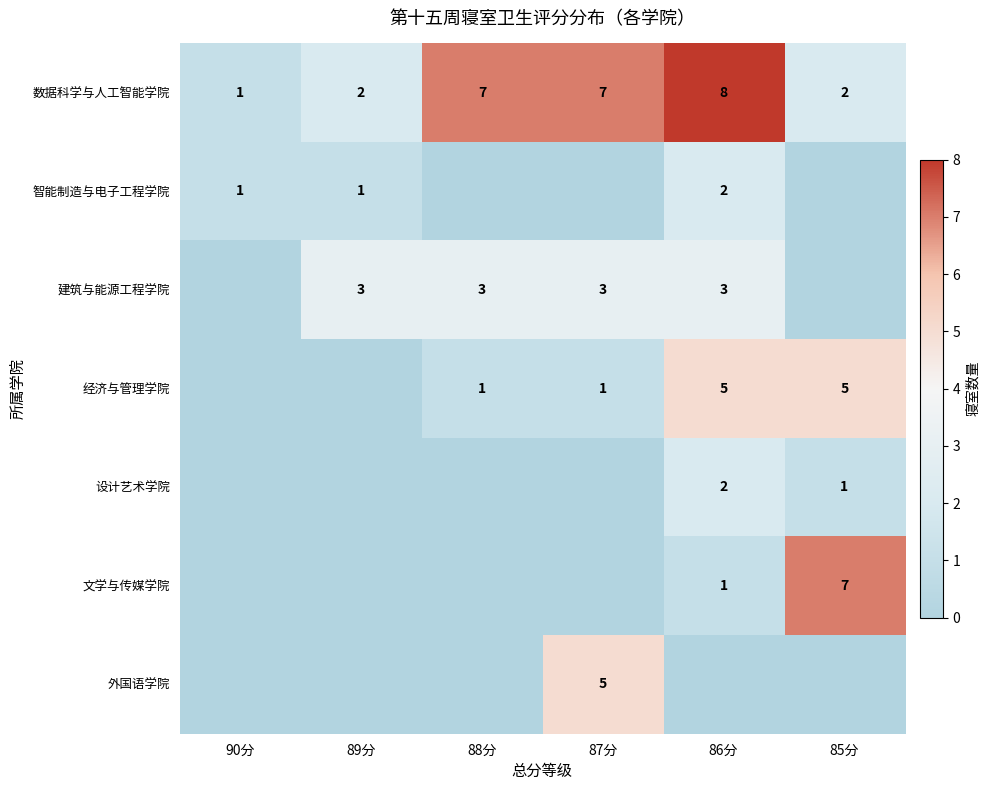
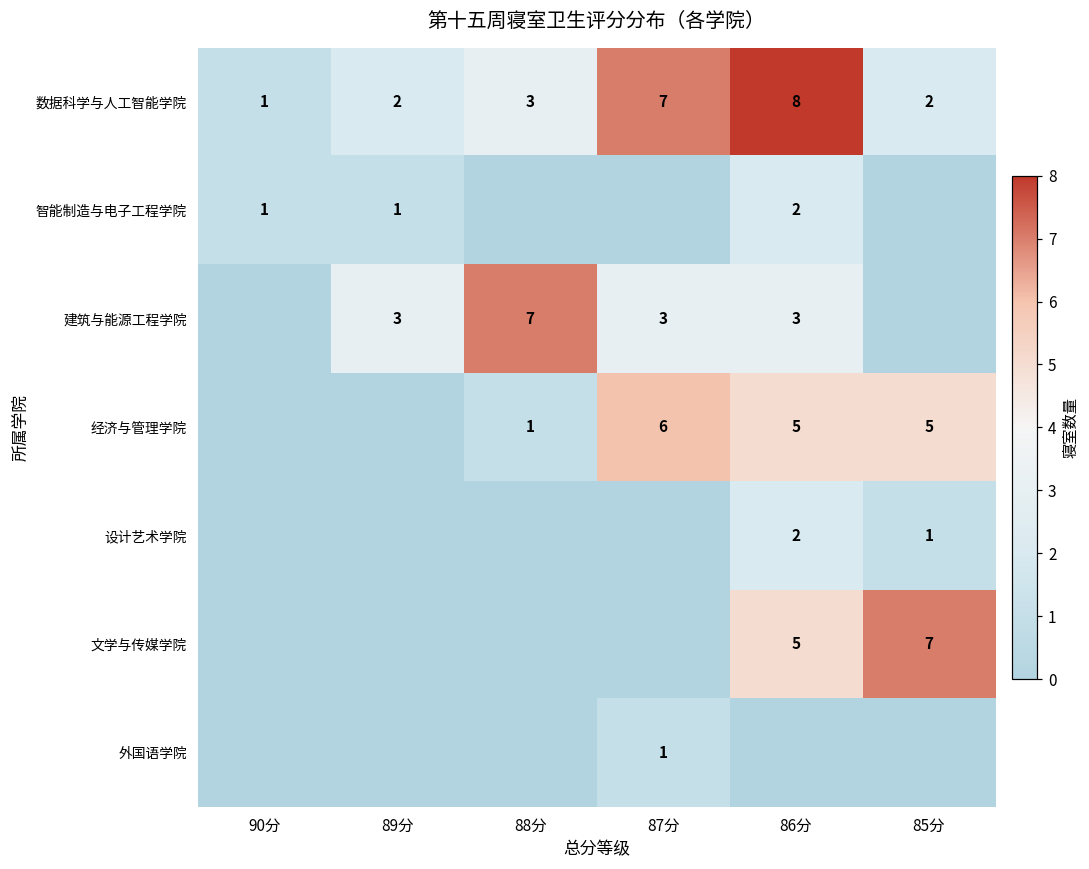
数据科学与人工智能学院, 88分: 7 -> 3
建筑与能源工程学院, 88分: 3 -> 7
经济与管理学院, 87分: 1 -> 6
文学与传媒学院, 86分: 1 -> 5
外国语学院, 87分: 5 -> 1
